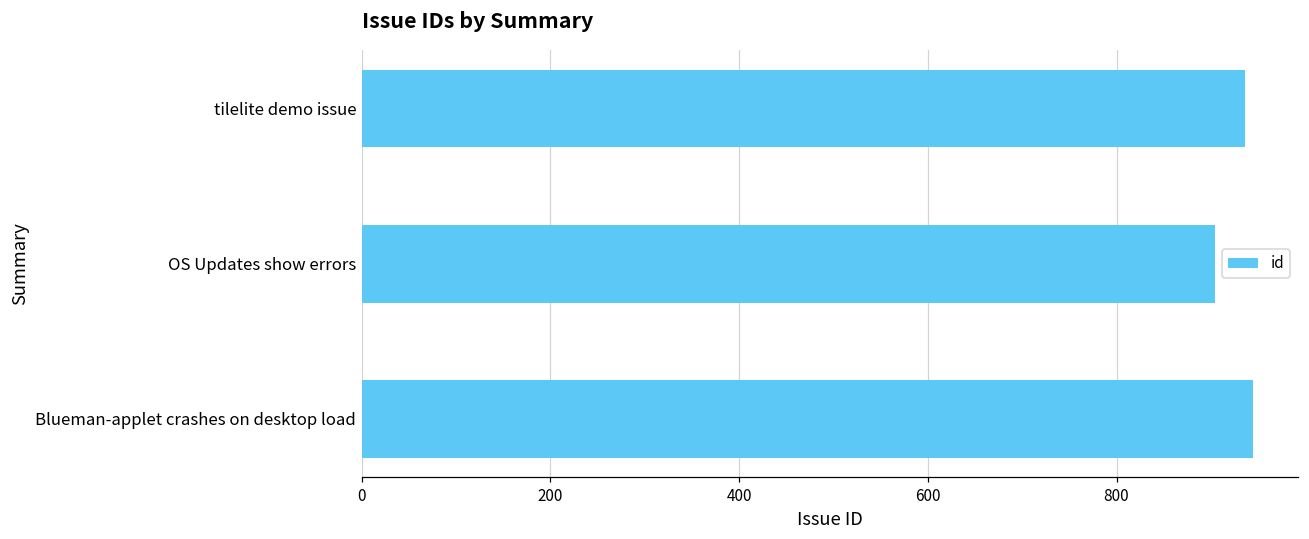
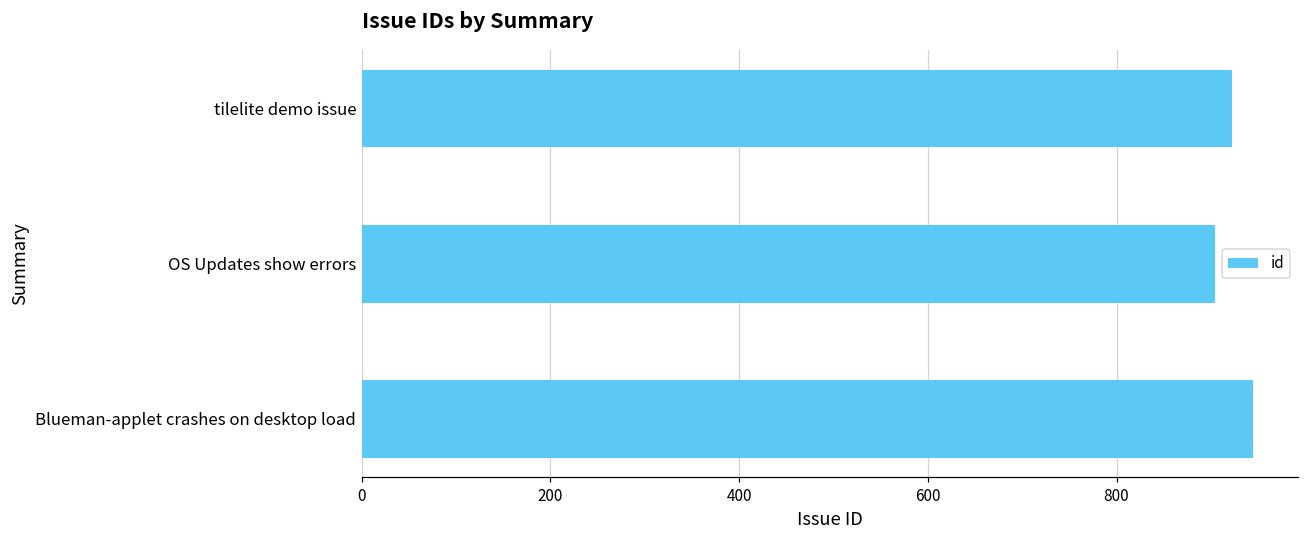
tilelite demo issue: 940 -> 920
